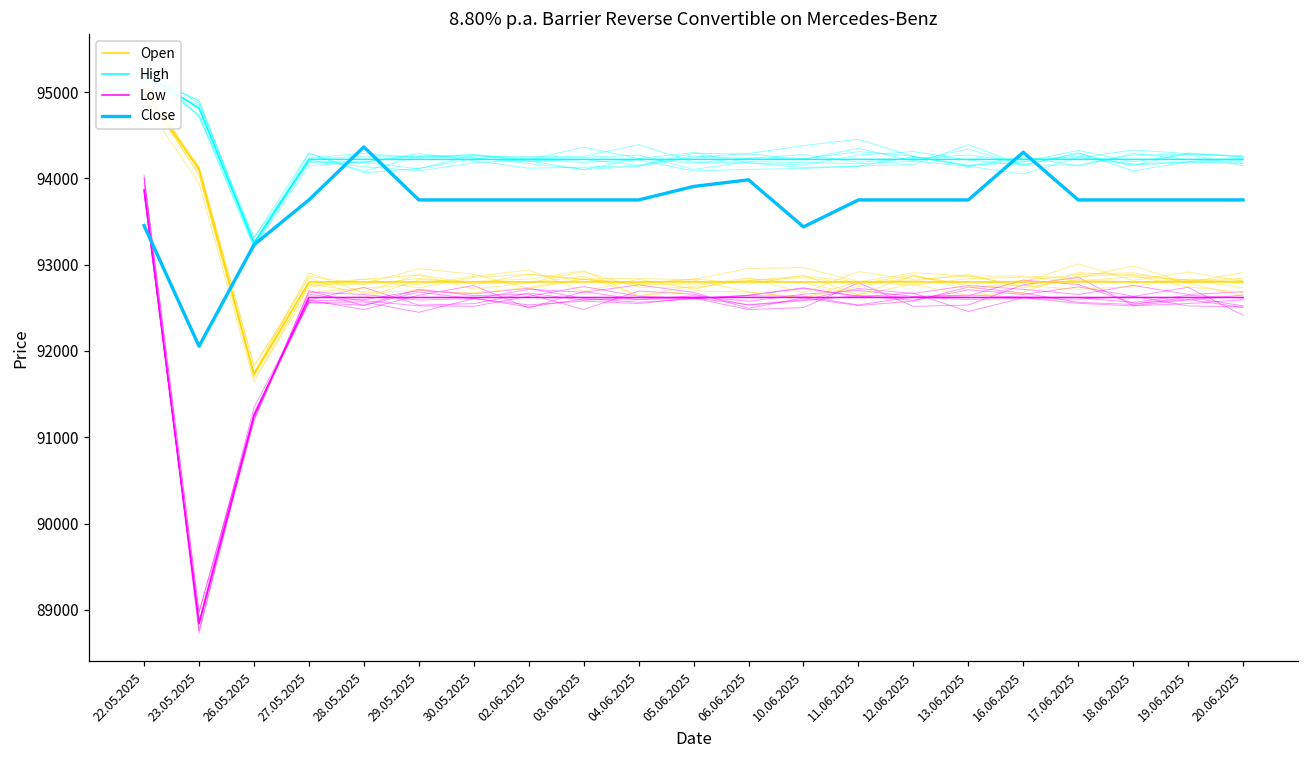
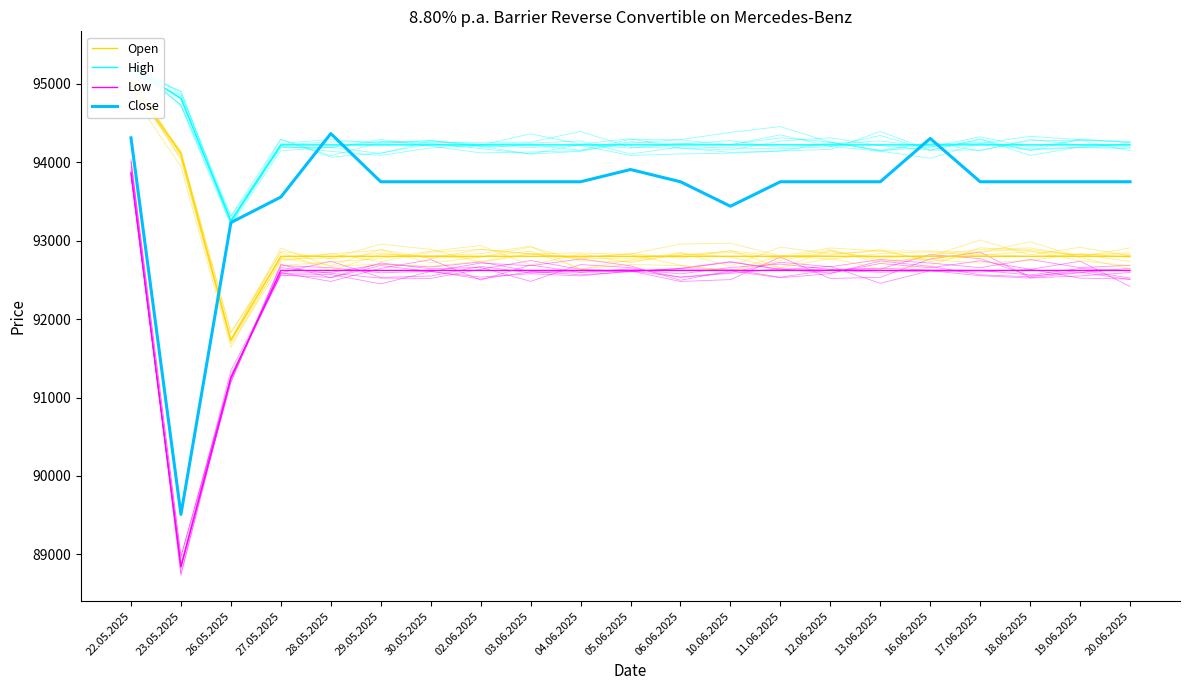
Close, 22.05.2025: 93500 -> 94300
Close, 23.05.2025: 92100 -> 89500
Close, 27.05.2025: 93800 -> 93600
Close, 06.06.2025: 94000 -> 93800
